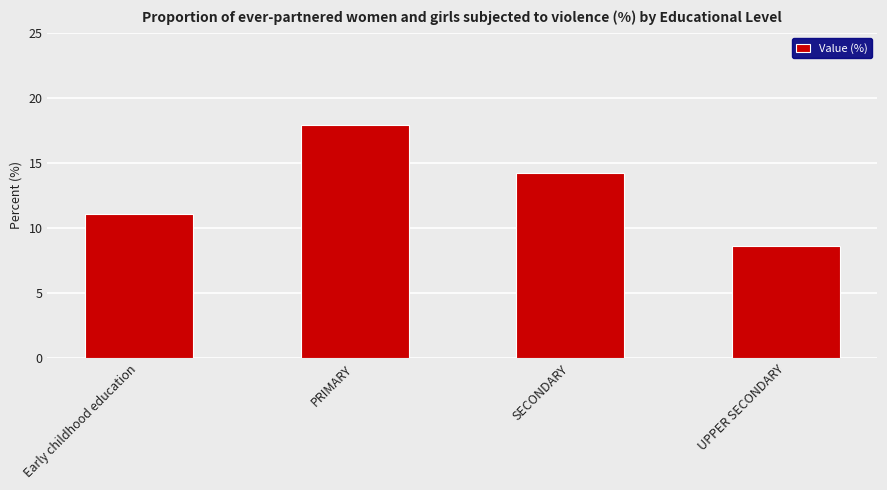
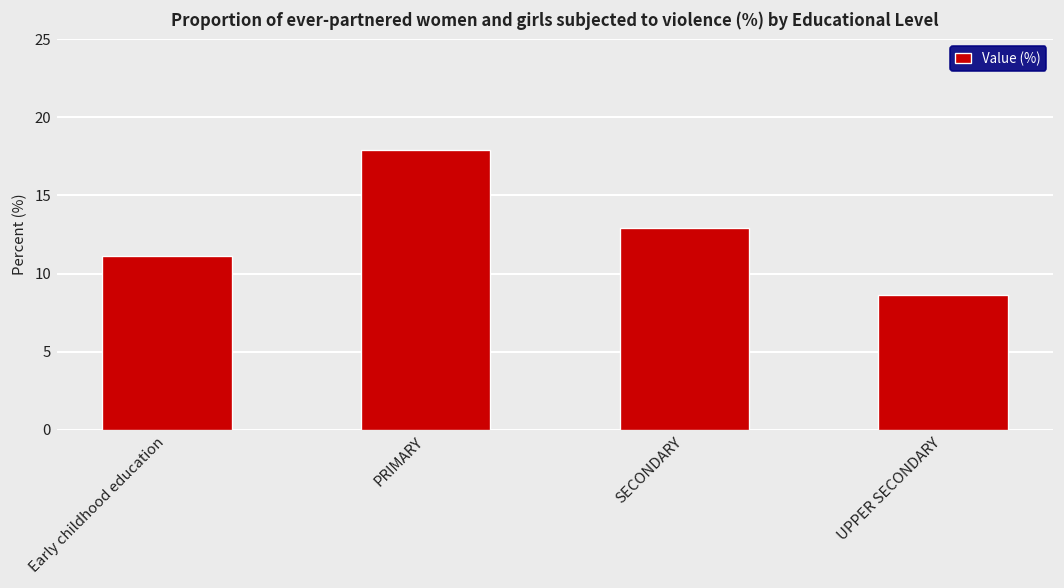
SECONDARY: 14.2 -> 12.9
